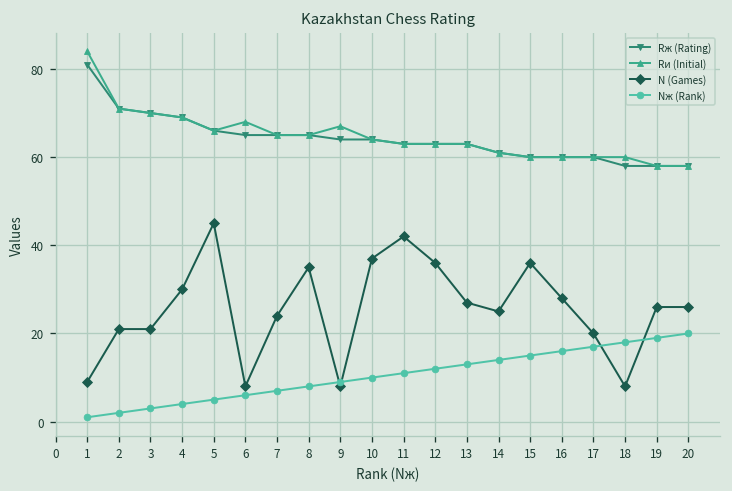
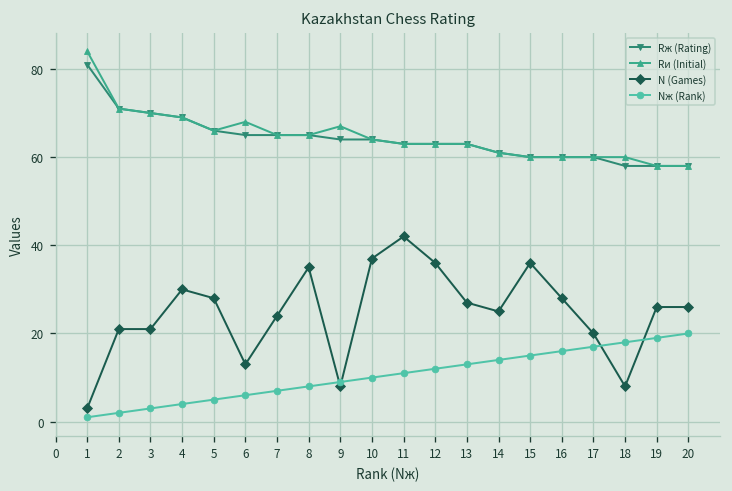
N (Games), 1: 9 -> 3
N (Games), 5: 45 -> 28
N (Games), 6: 8 -> 13
